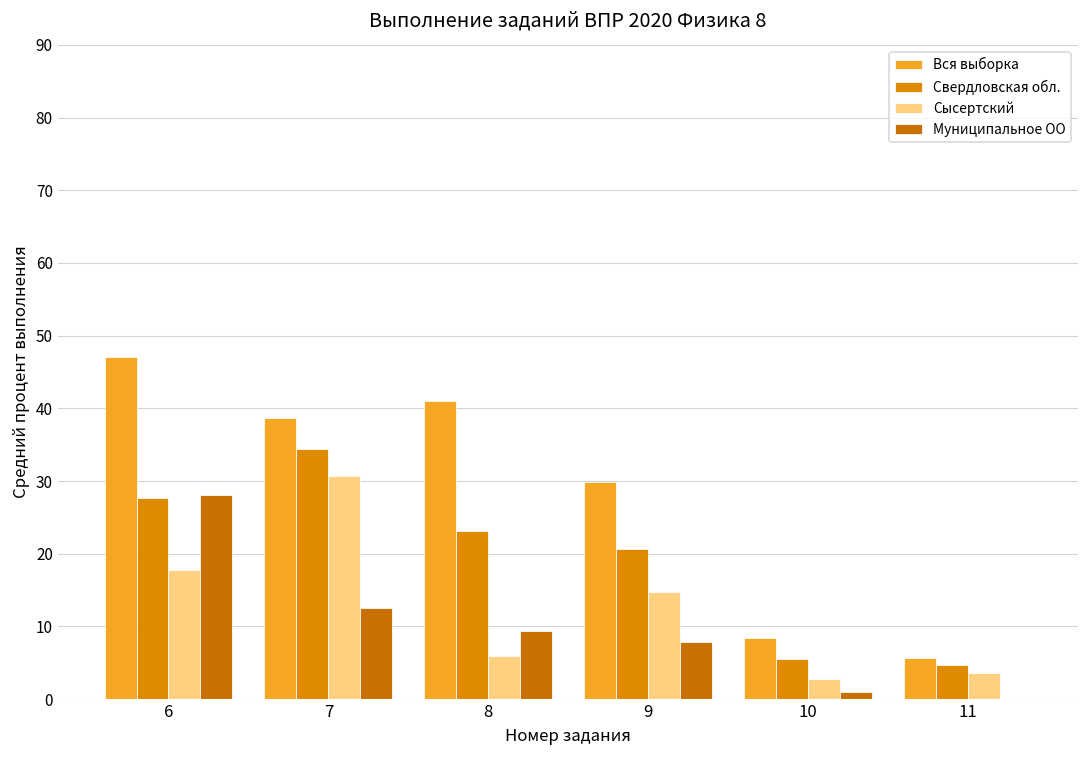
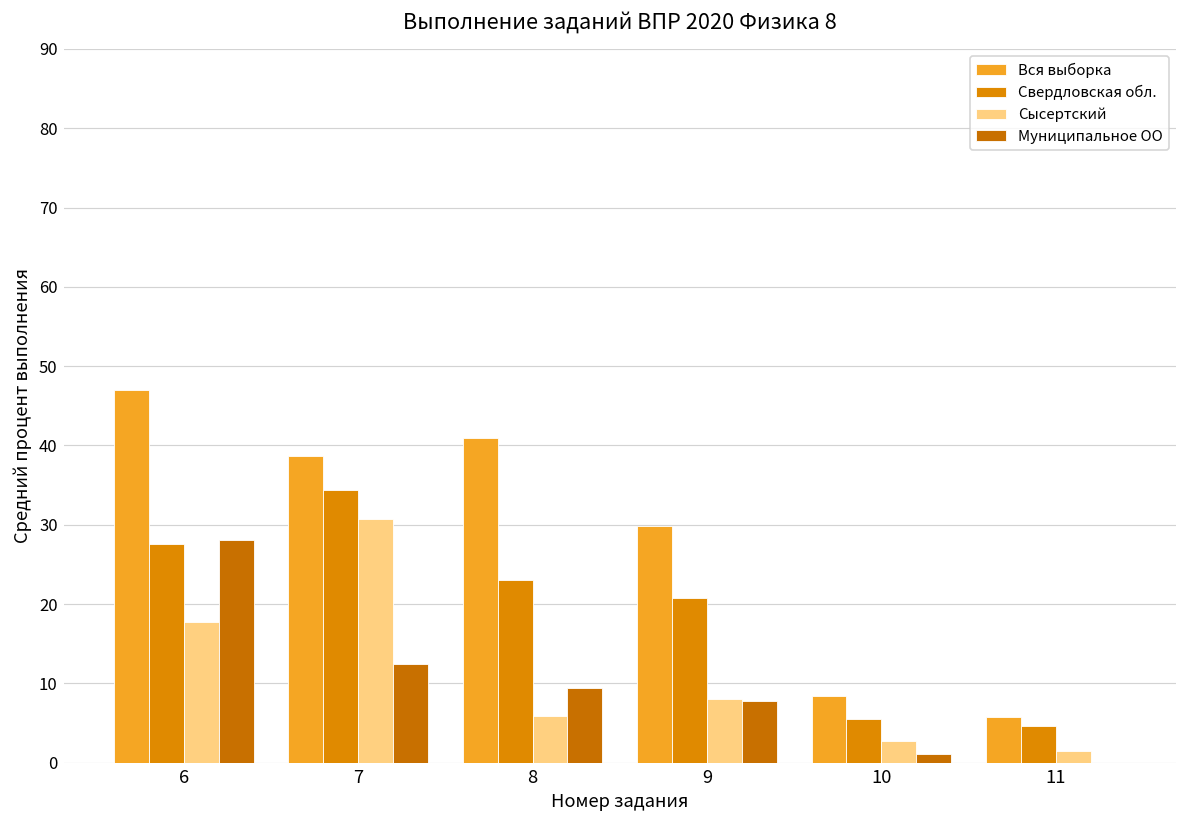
Сысертский, 9: 15 -> 8
Сысертский, 11: 4 -> 1
